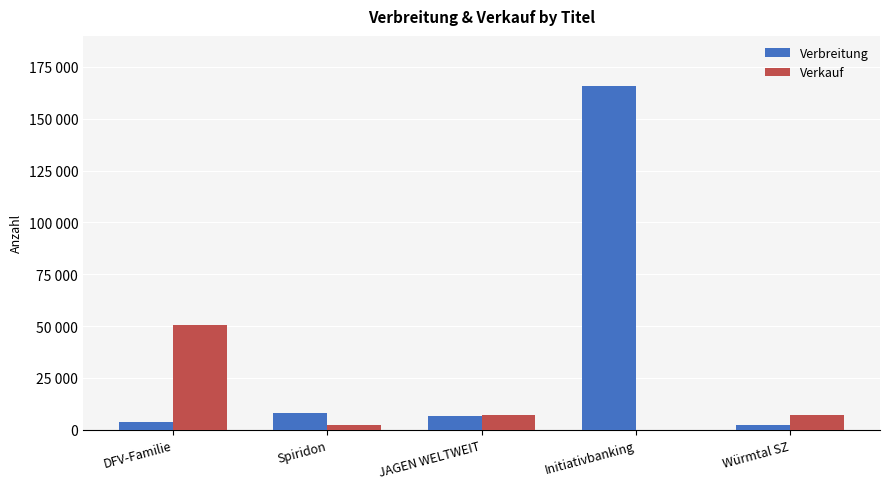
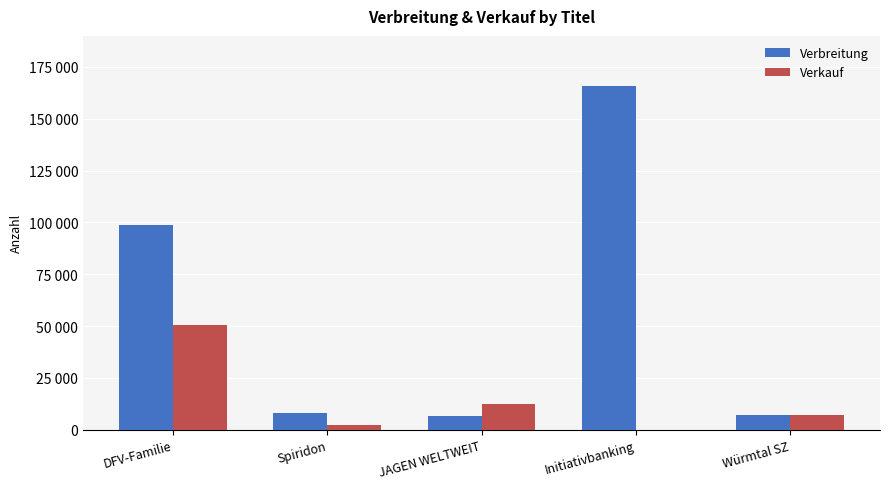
Verbreitung, DFV-Familie: 4000 -> 99000
Verkauf, JAGEN WELTWEIT: 7000 -> 12000
Verbreitung, Würmtal SZ: 2000 -> 7000
